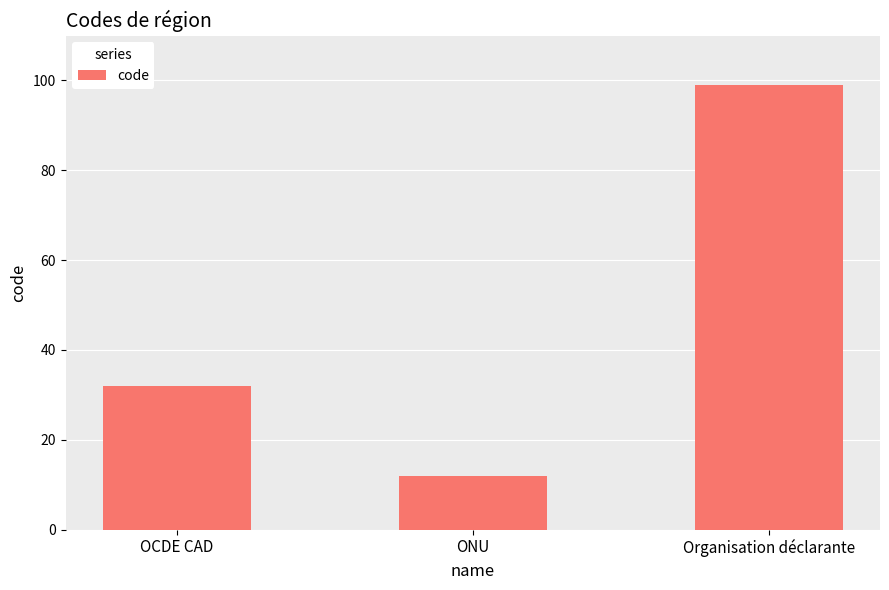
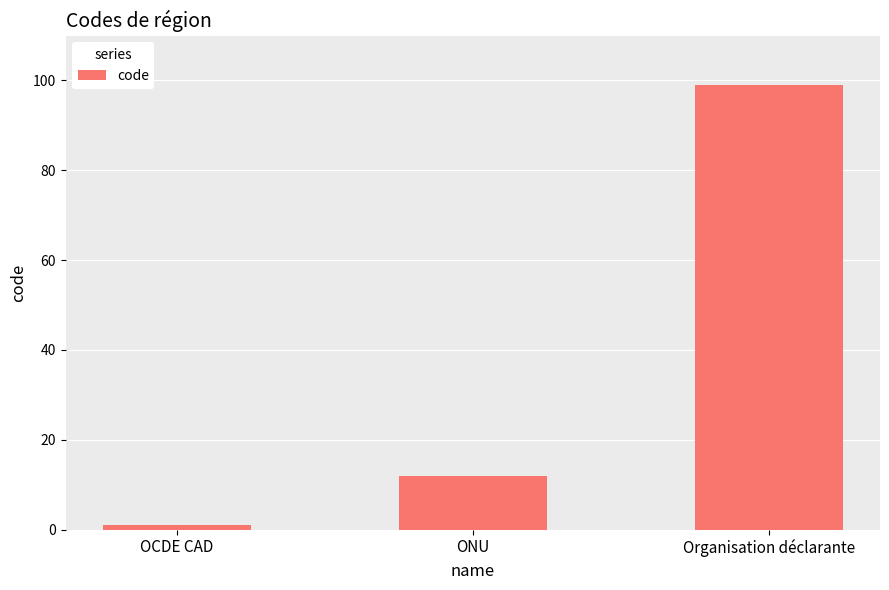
OCDE CAD: 32 -> 1
